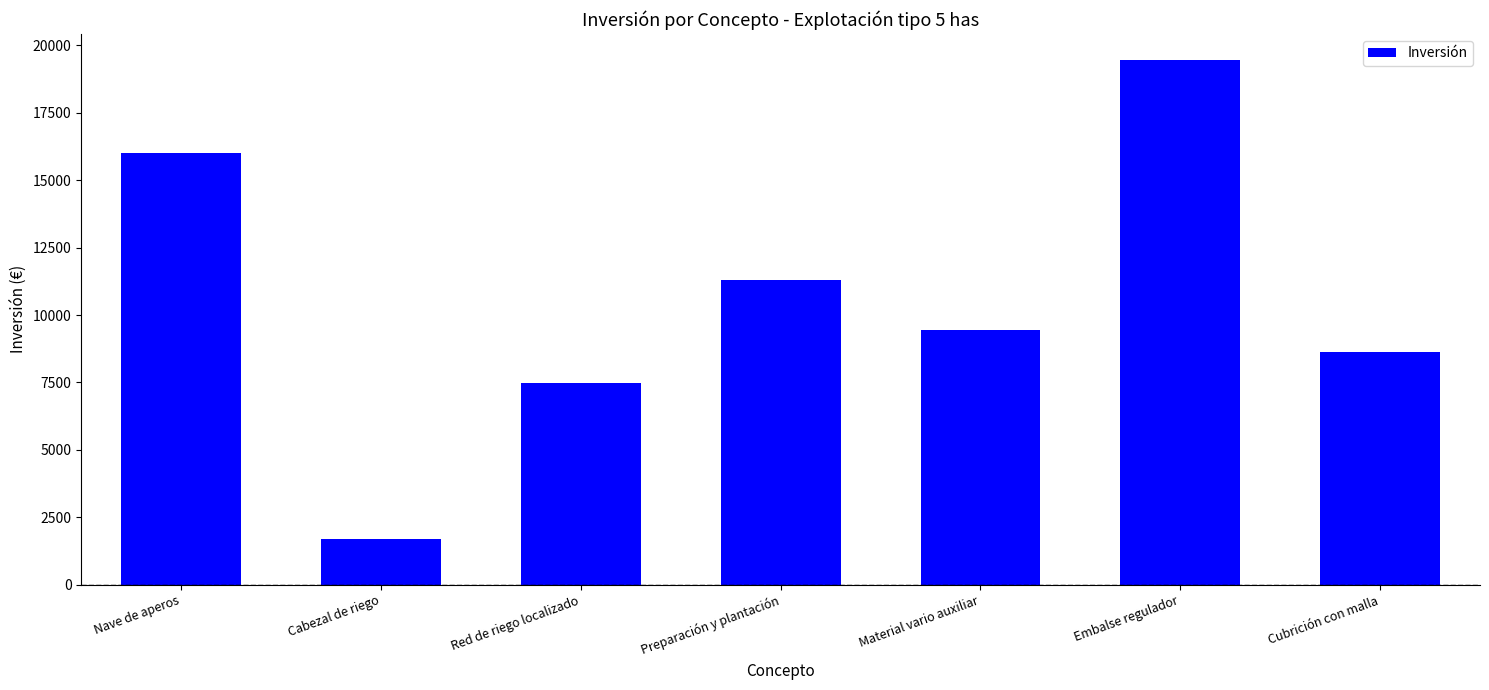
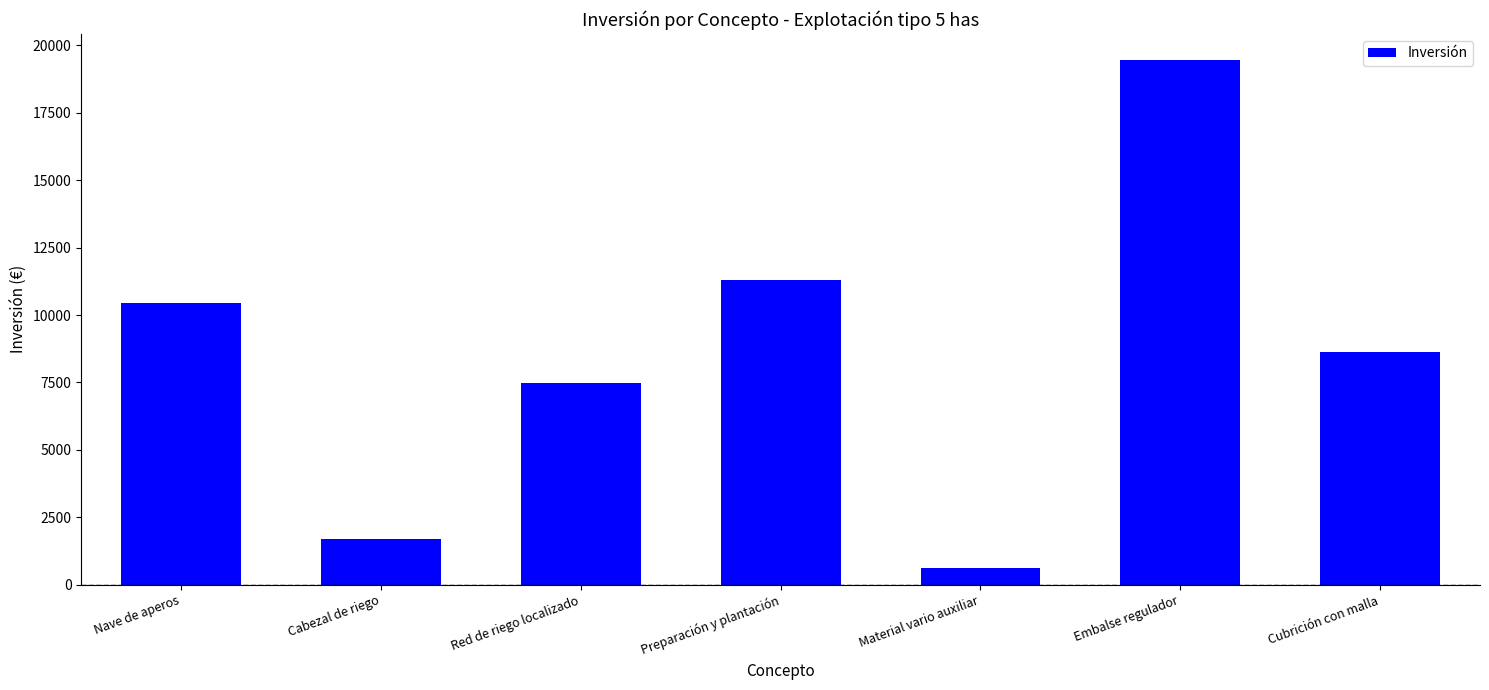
Nave de aperos: 16000 -> 10500
Material vario auxiliar: 9500 -> 600
